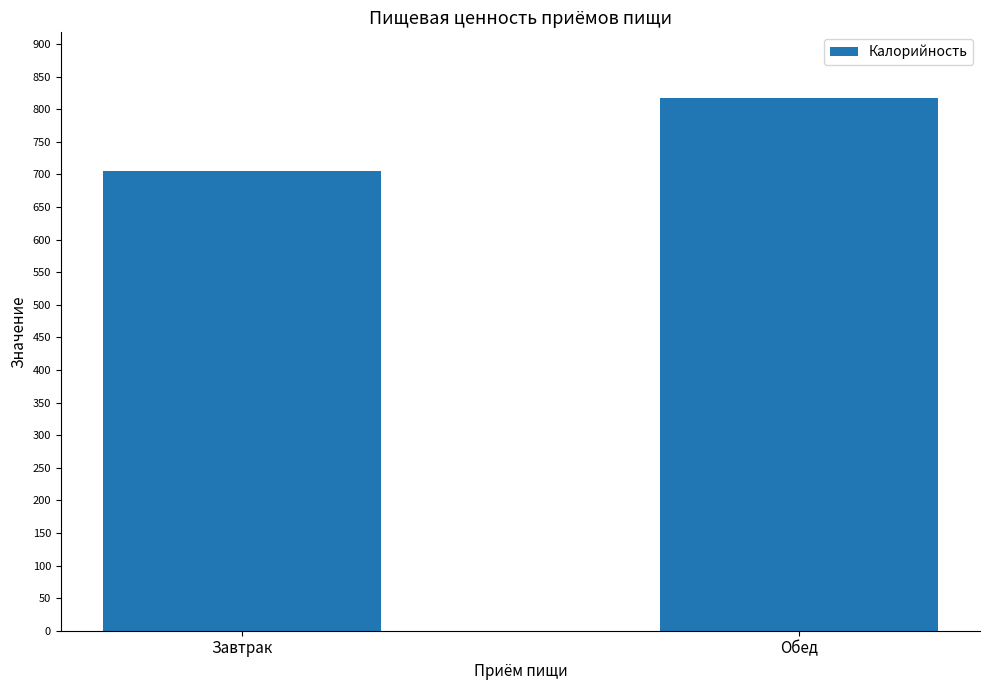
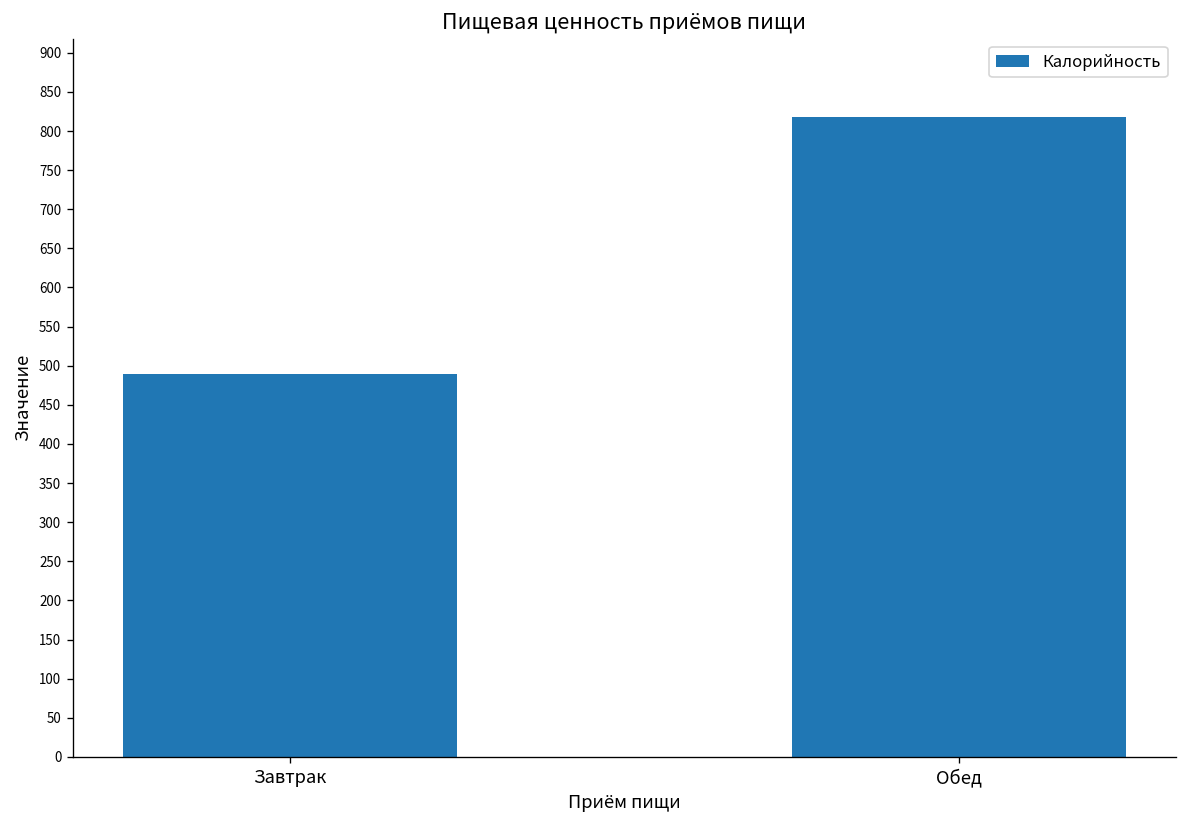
Завтрак: 700 -> 490
